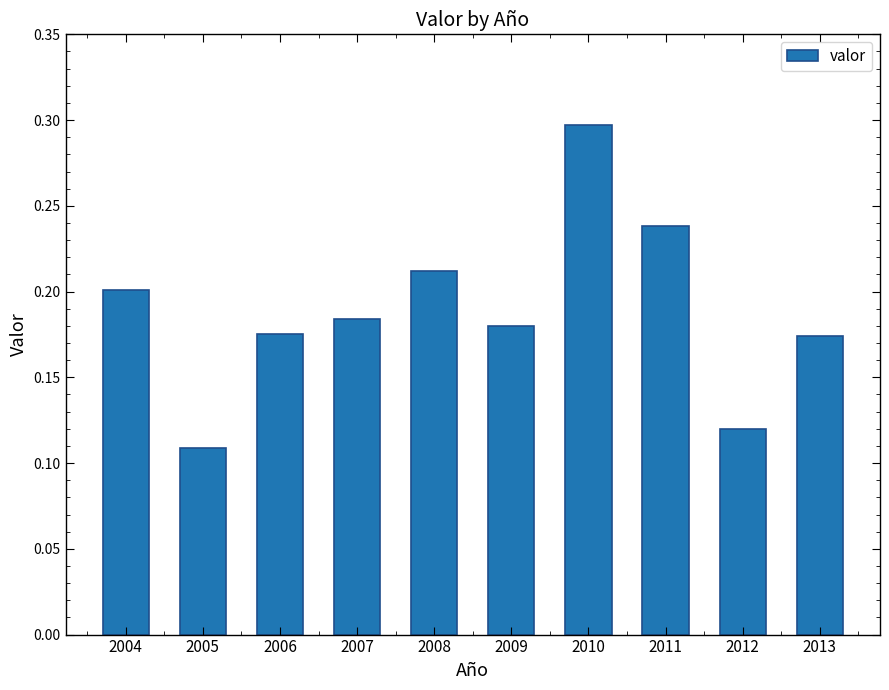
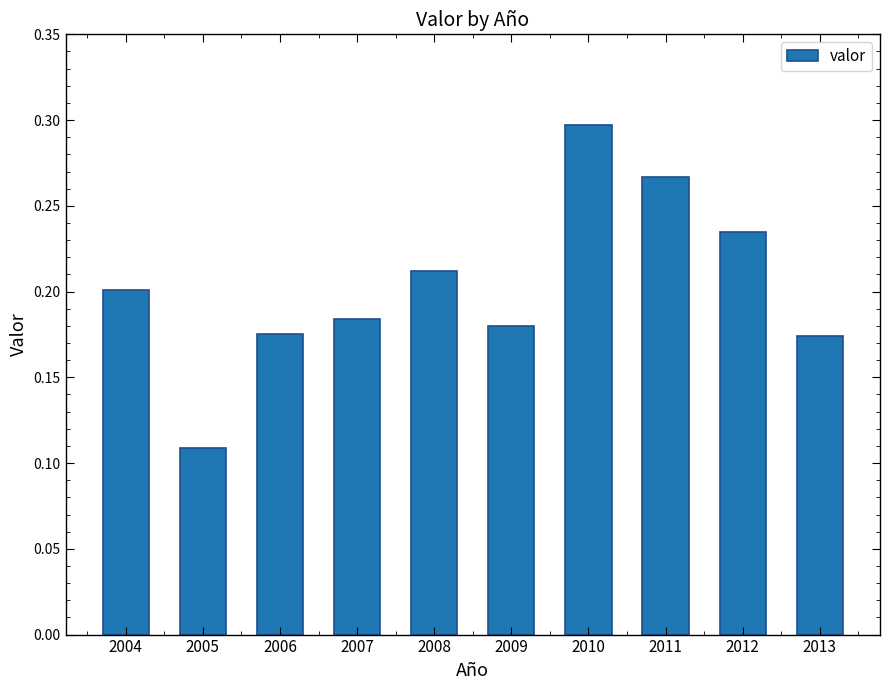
2011: 0.238 -> 0.267
2012: 0.120 -> 0.235
